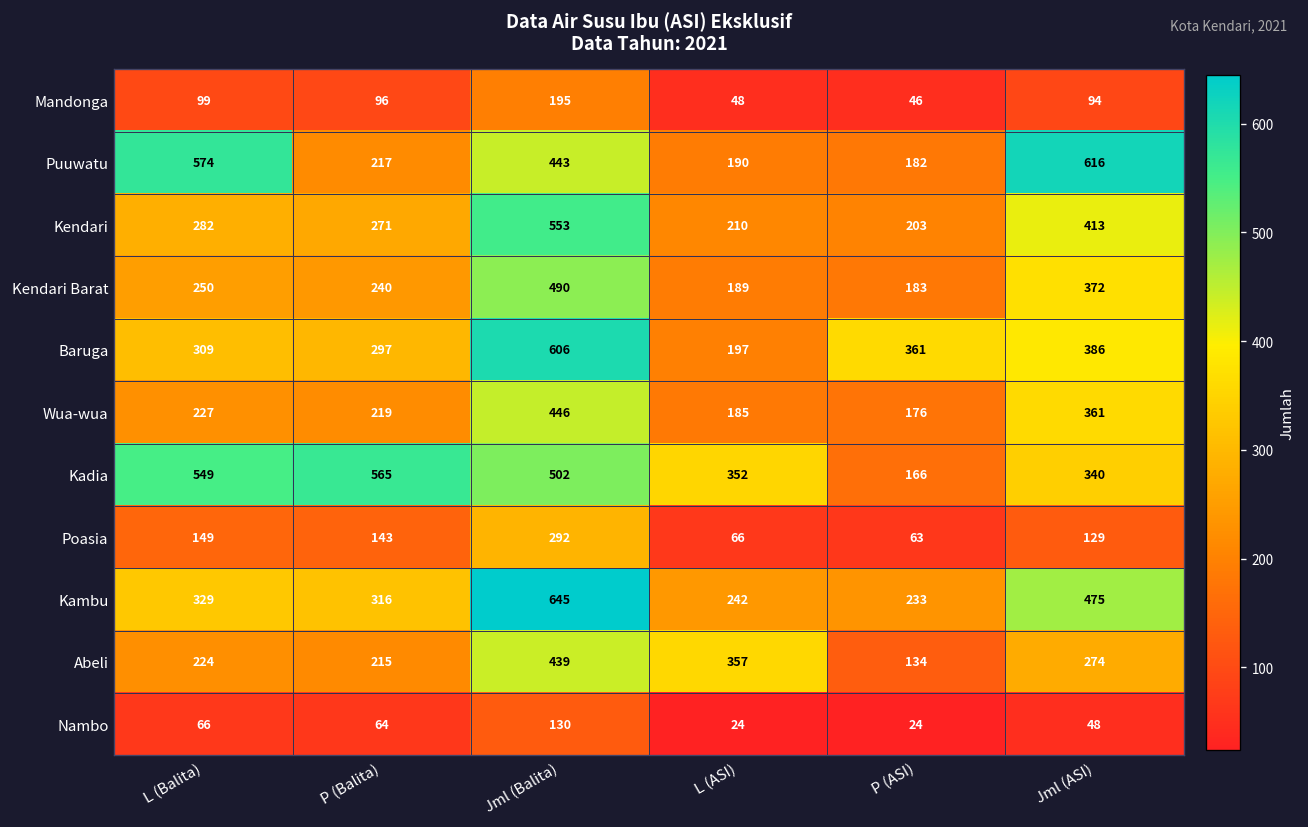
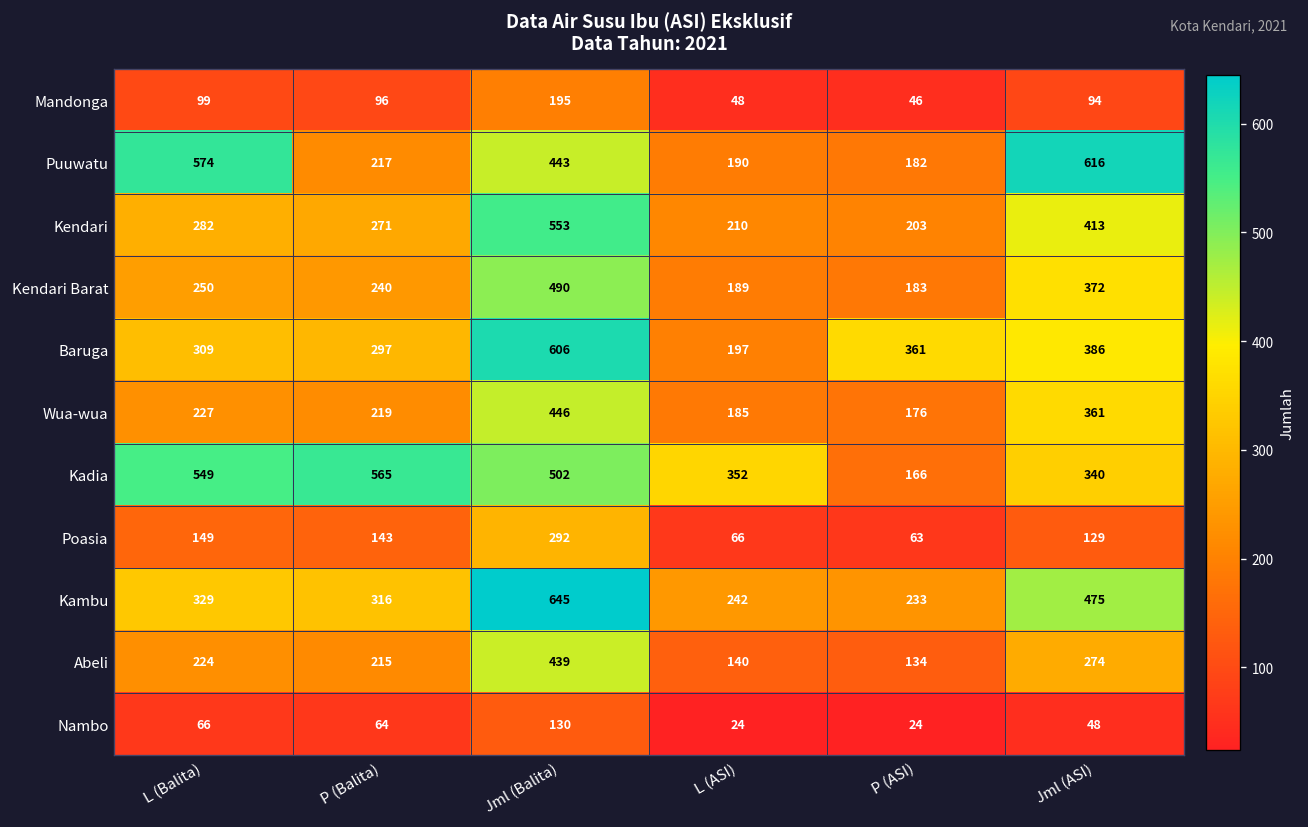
Abeli, L (ASI): 357 -> 140
